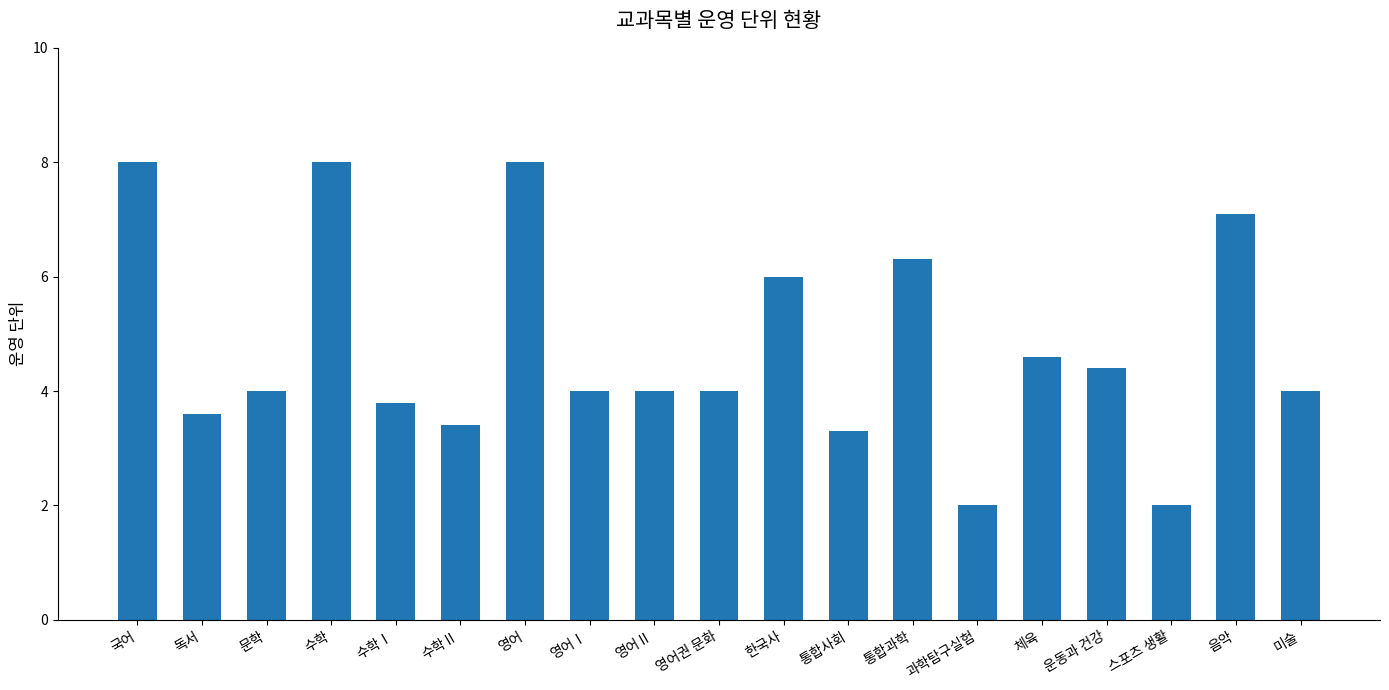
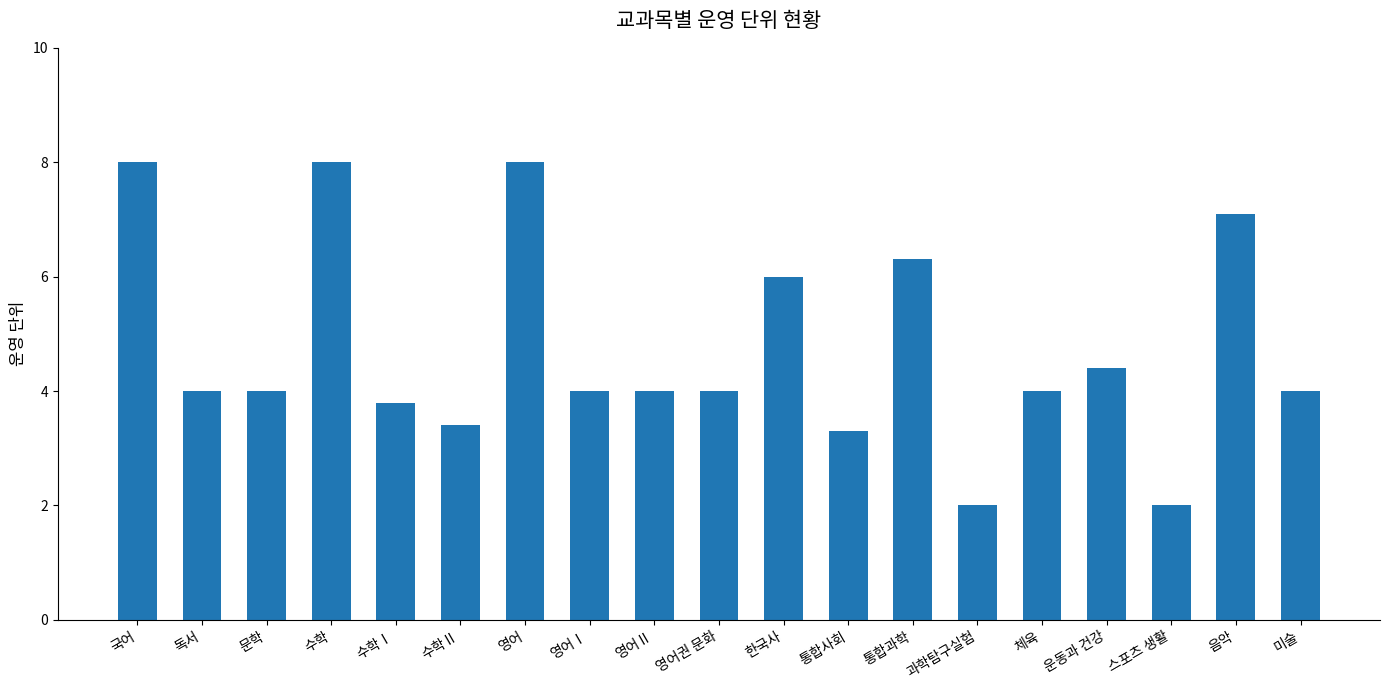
독서: 3.6 -> 4.0
체육: 4.6 -> 4.0
